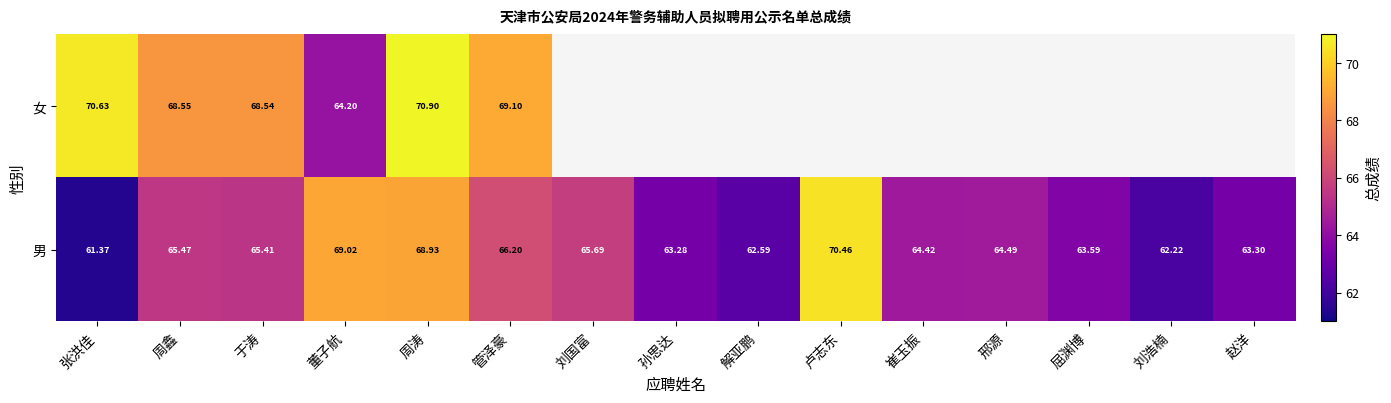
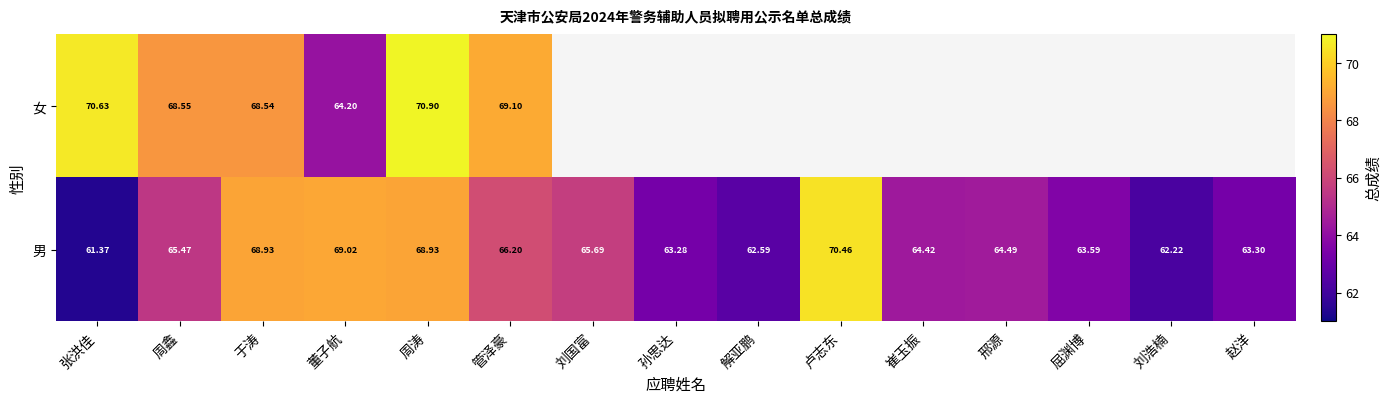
男, 于涛: 65.41 -> 68.93
